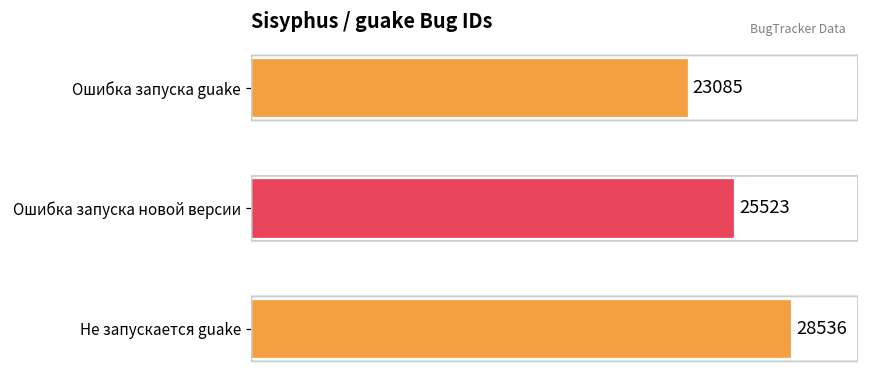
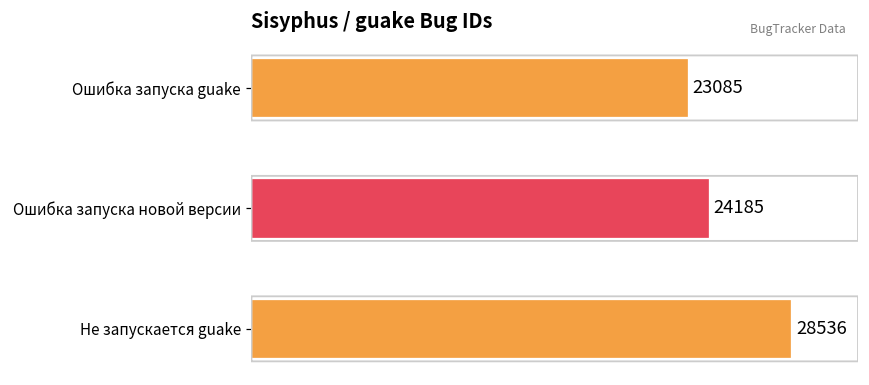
Ошибка запуска новой версии: 25523 -> 24185
